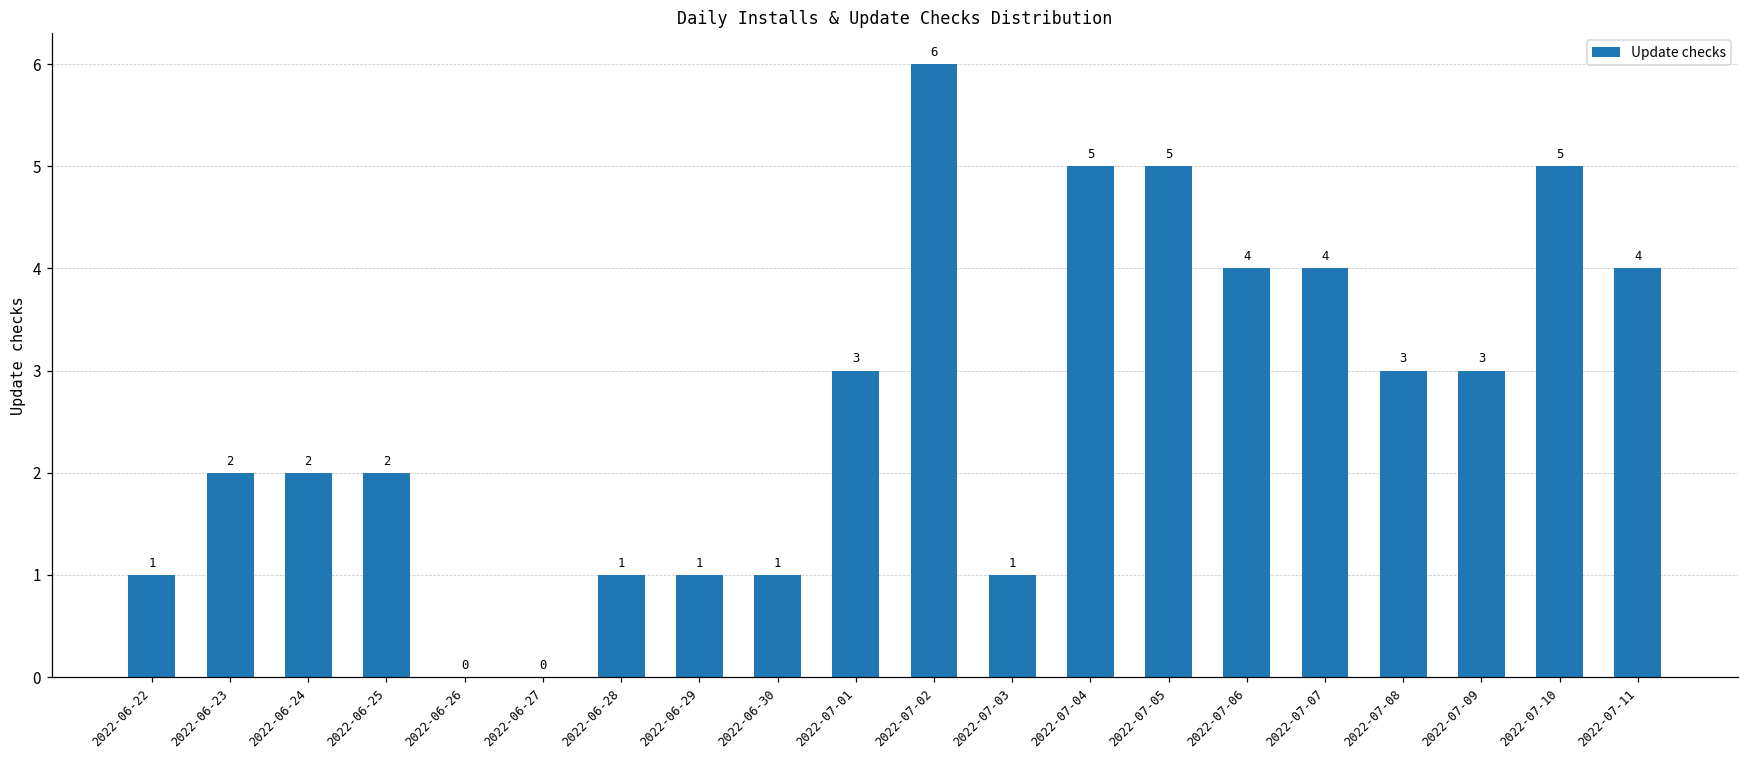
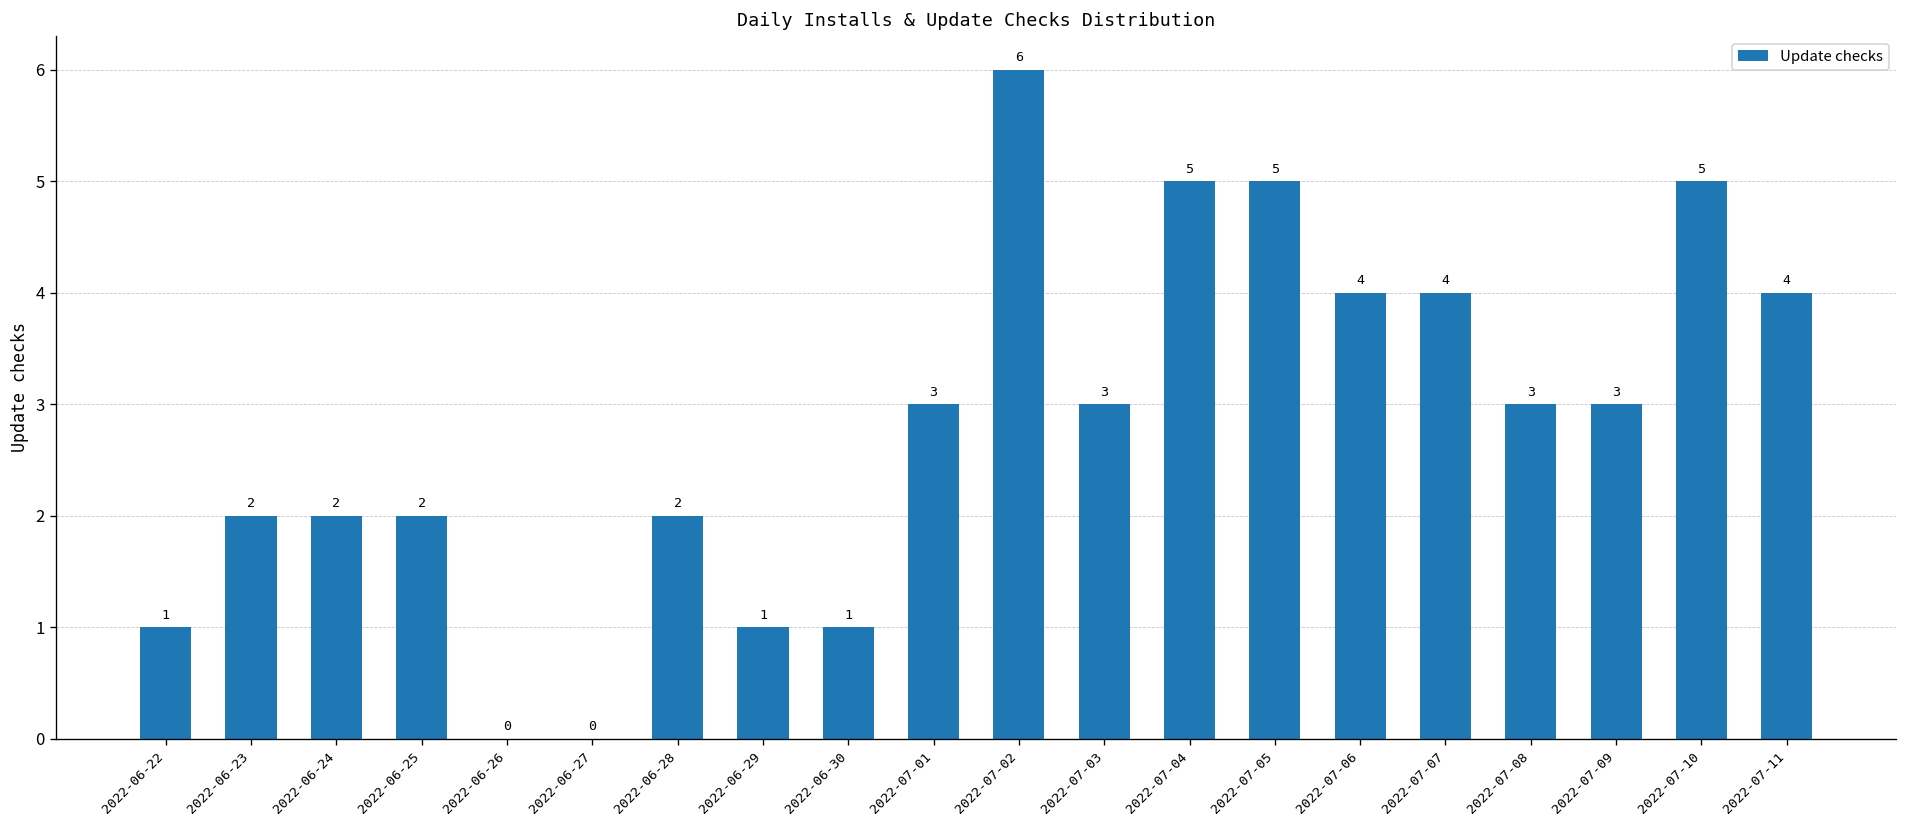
2022-06-28: 1 -> 2
2022-07-03: 1 -> 3
